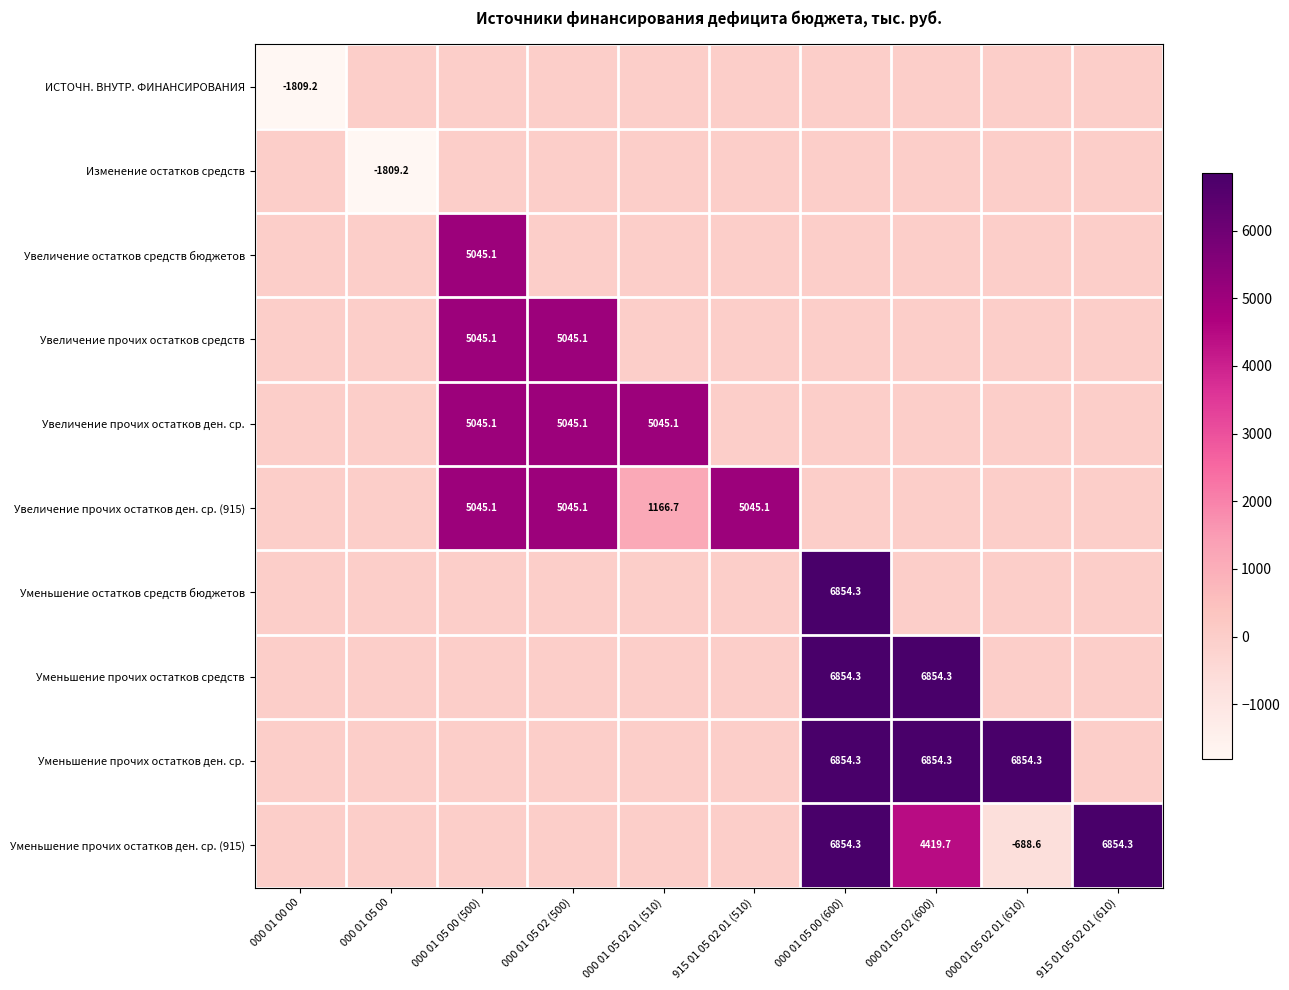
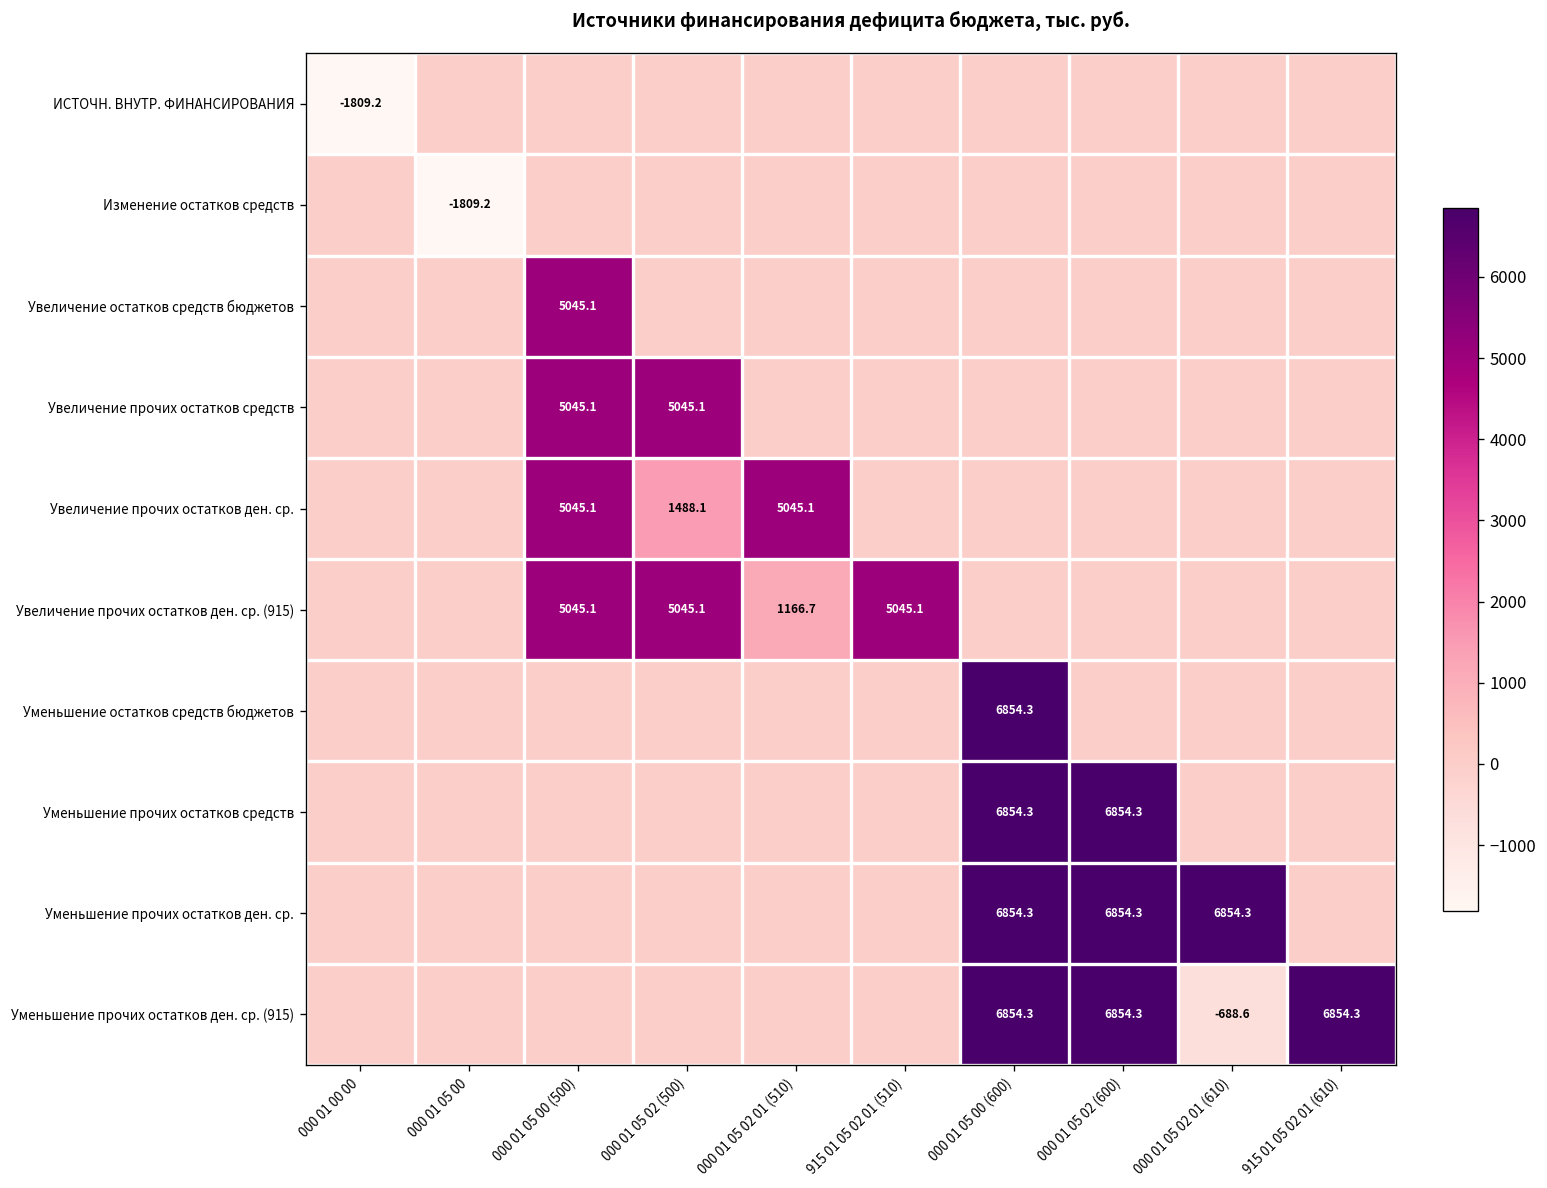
Увеличение прочих остатков ден. ср., 000 01 05 02 (500): 5045.1 -> 1488.1
Уменьшение прочих остатков ден. ср. (915), 000 01 05 02 (600): 4419.7 -> 6854.3
